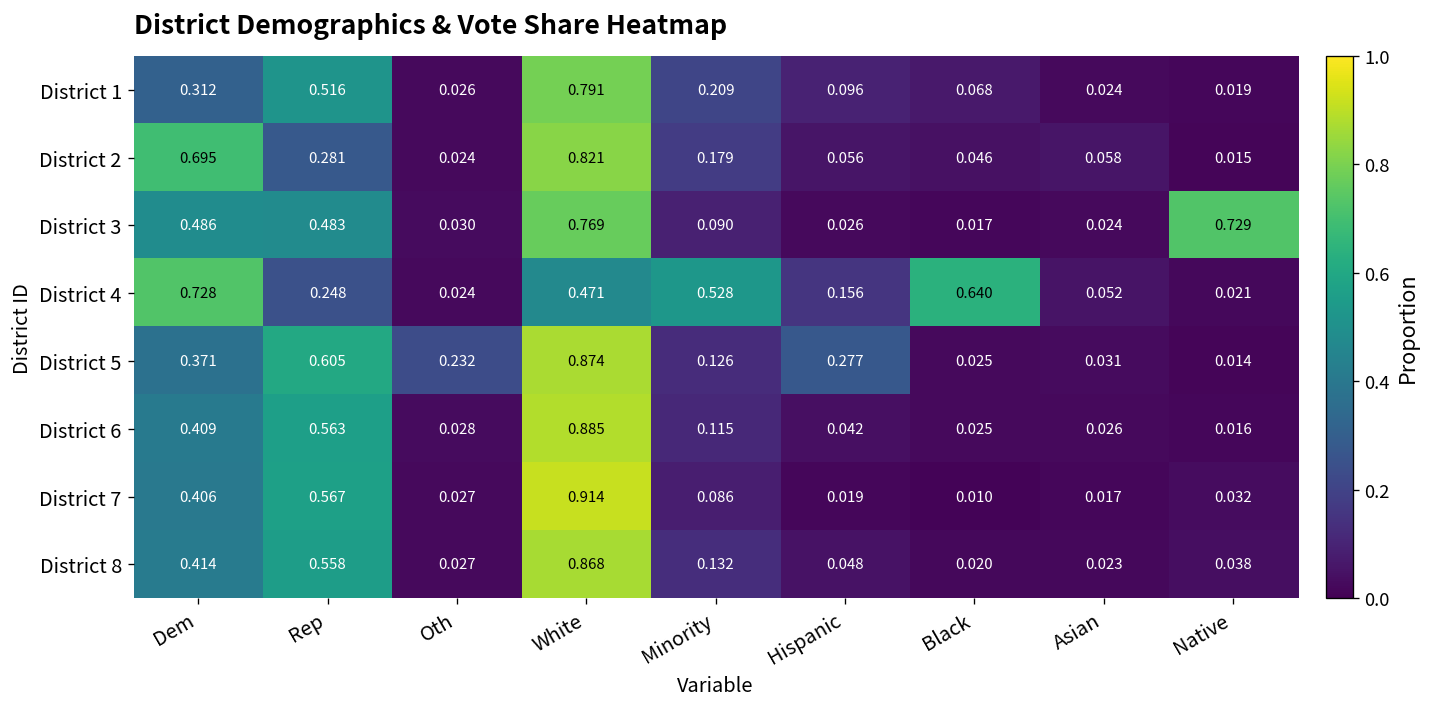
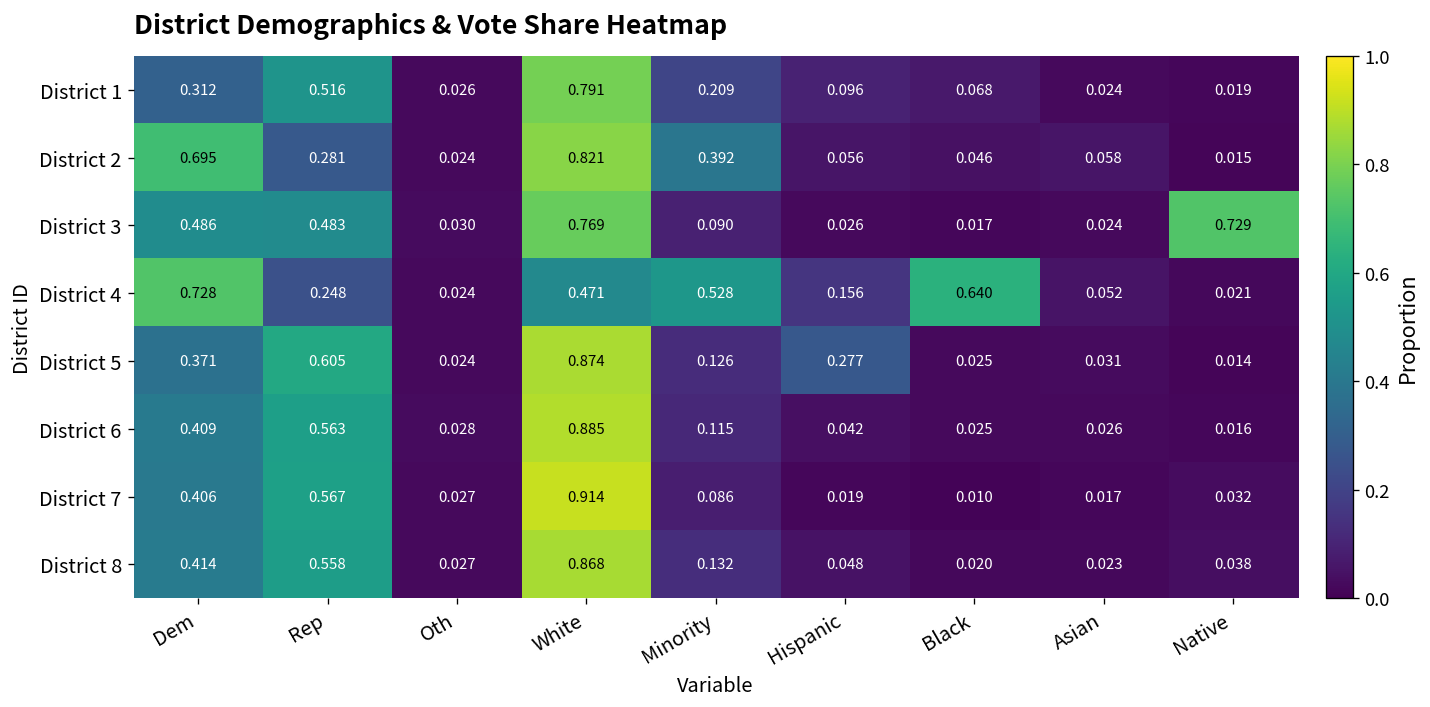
District 2, Minority: 0.179 -> 0.392
District 5, Oth: 0.232 -> 0.024
